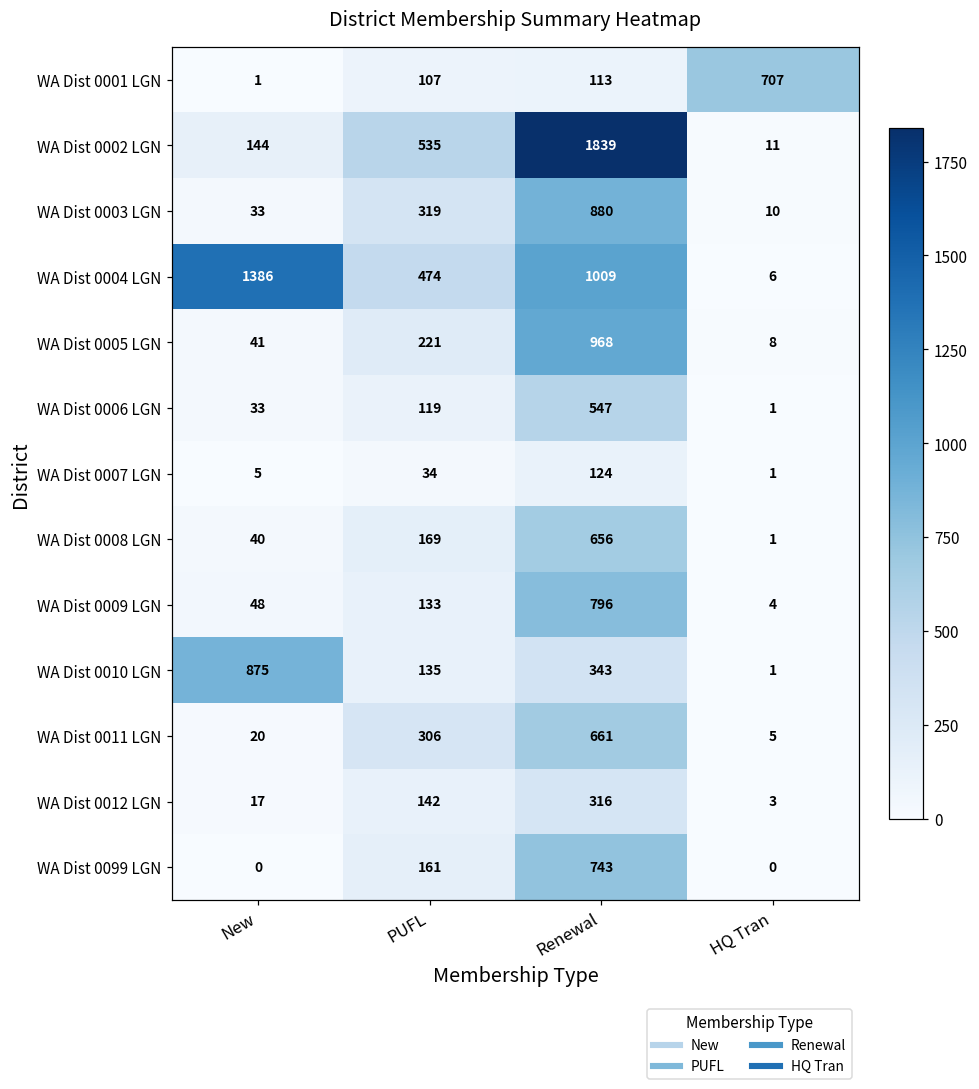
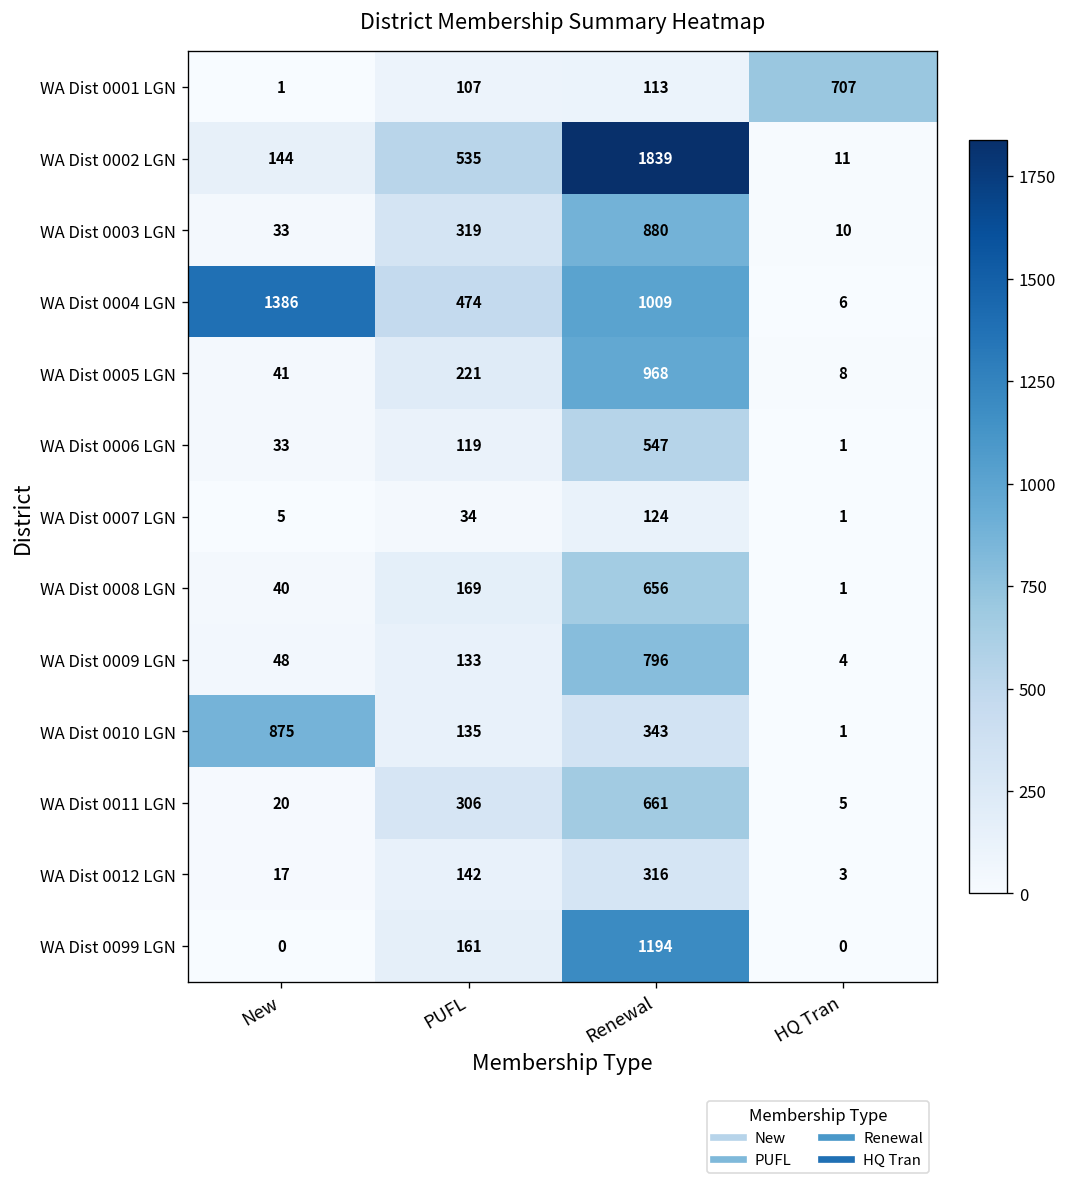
WA Dist 0099 LGN, Renewal: 743 -> 1194
